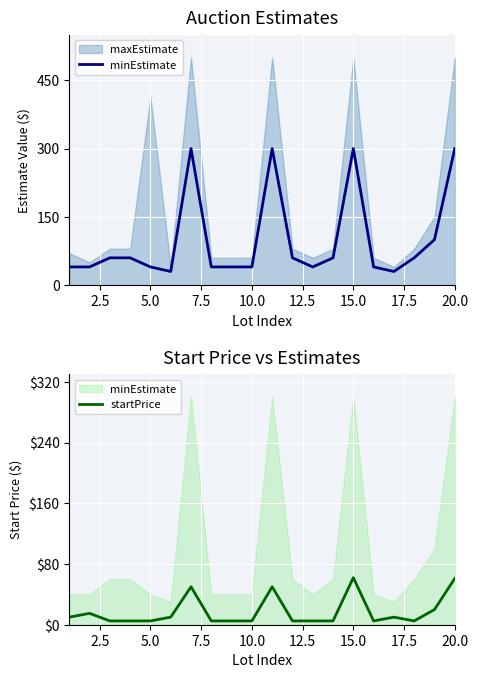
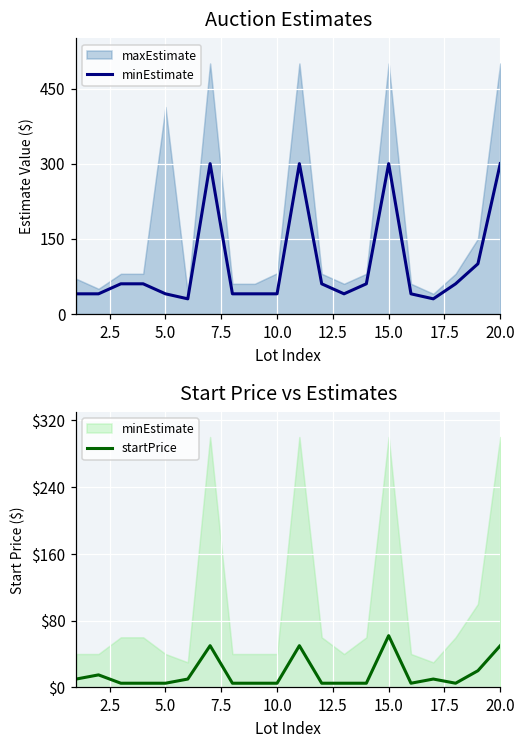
Auction Estimates, maxEstimate, 10.0: 60 -> 80
Start Price vs Estimates, startPrice, 20.0: $60 -> $50
